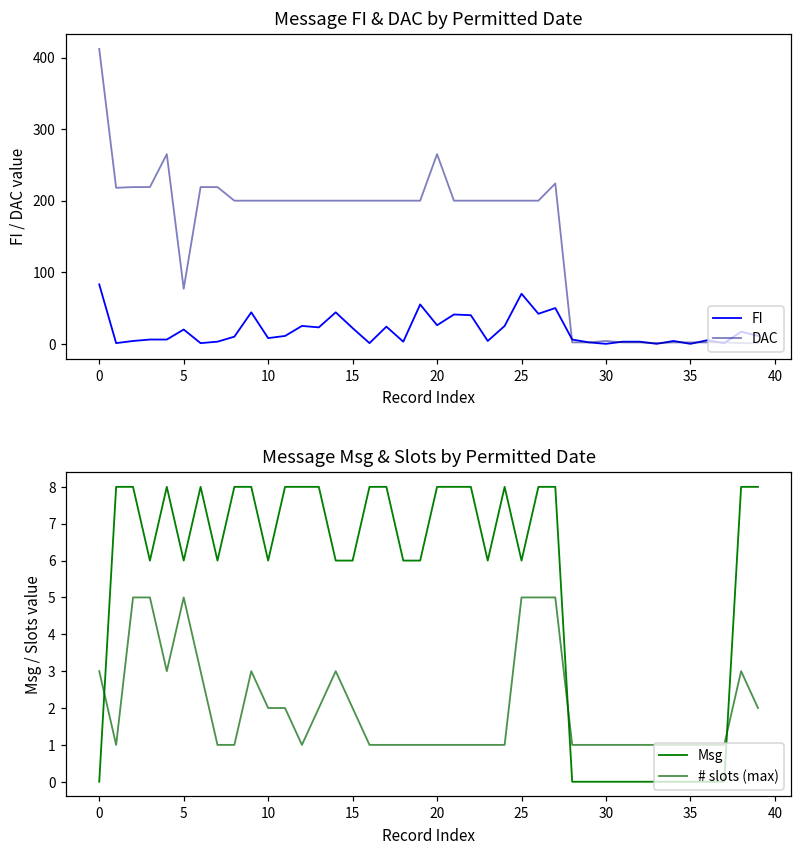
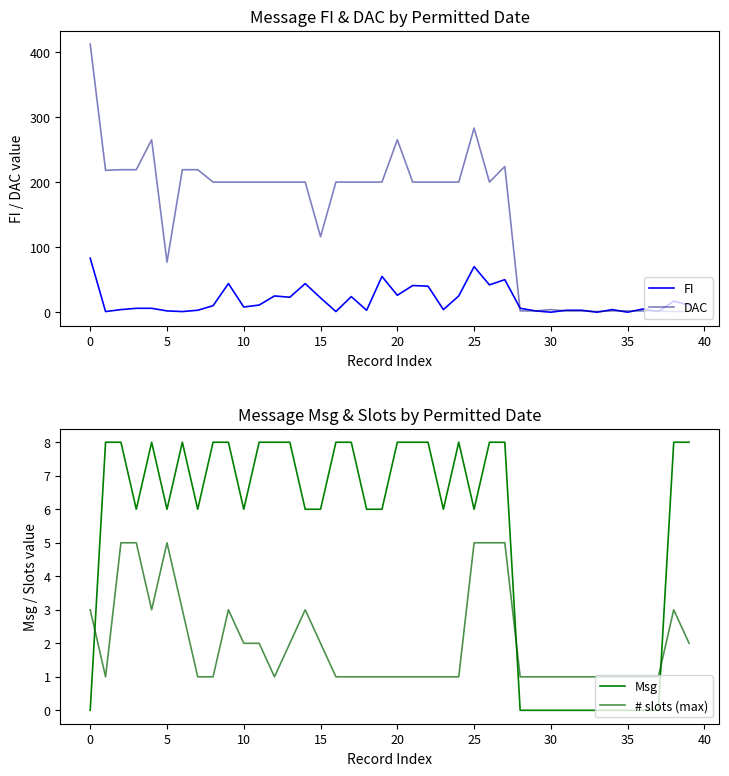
Message FI & DAC by Permitted Date, FI, 5: 20 -> 0
Message FI & DAC by Permitted Date, DAC, 15: 200 -> 120
Message FI & DAC by Permitted Date, DAC, 25: 200 -> 280
